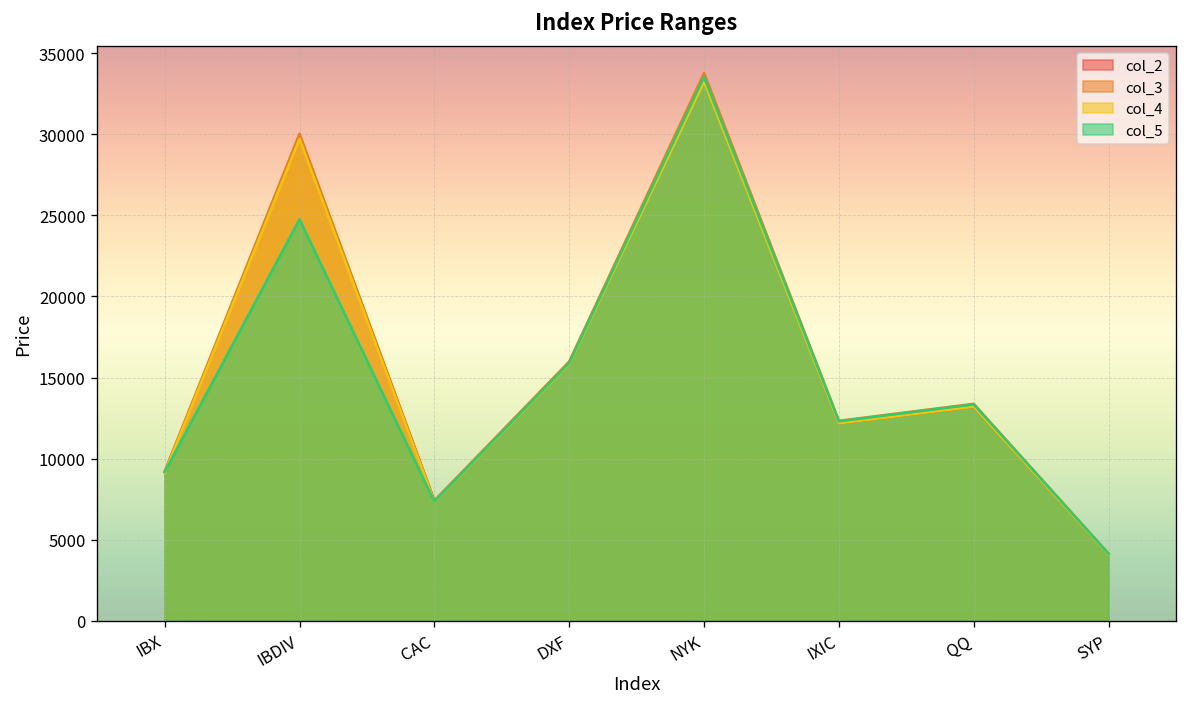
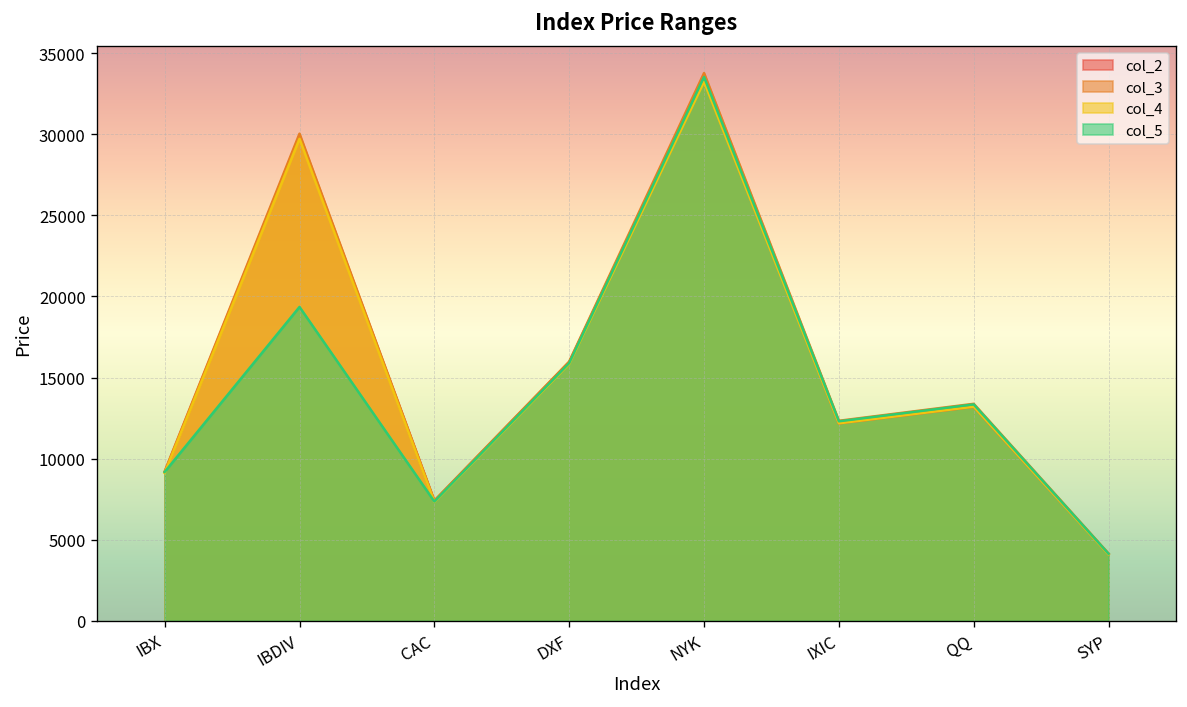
col_5, IBDIV: 24800 -> 19400
